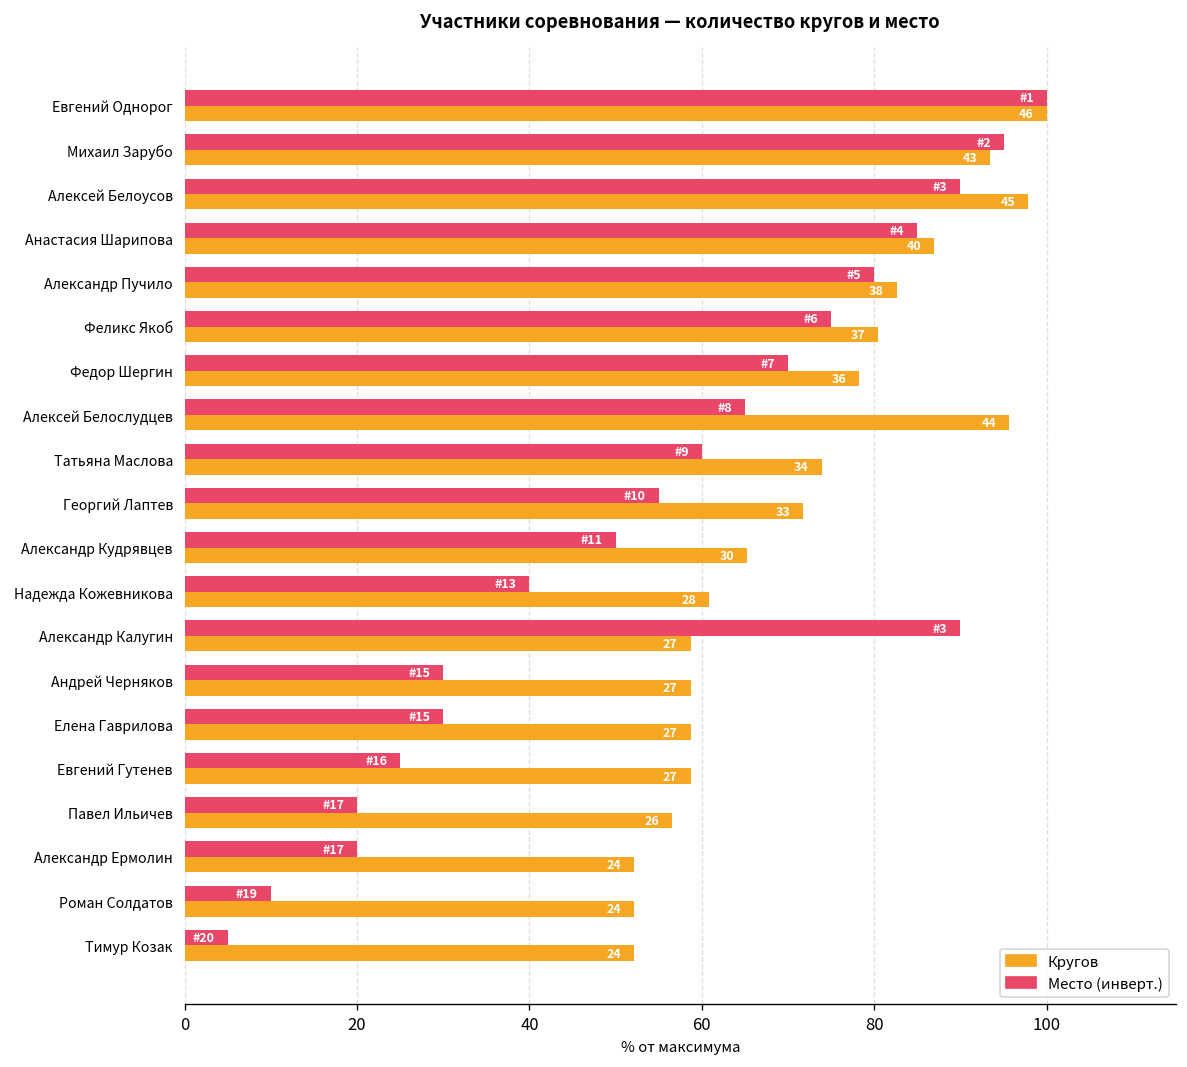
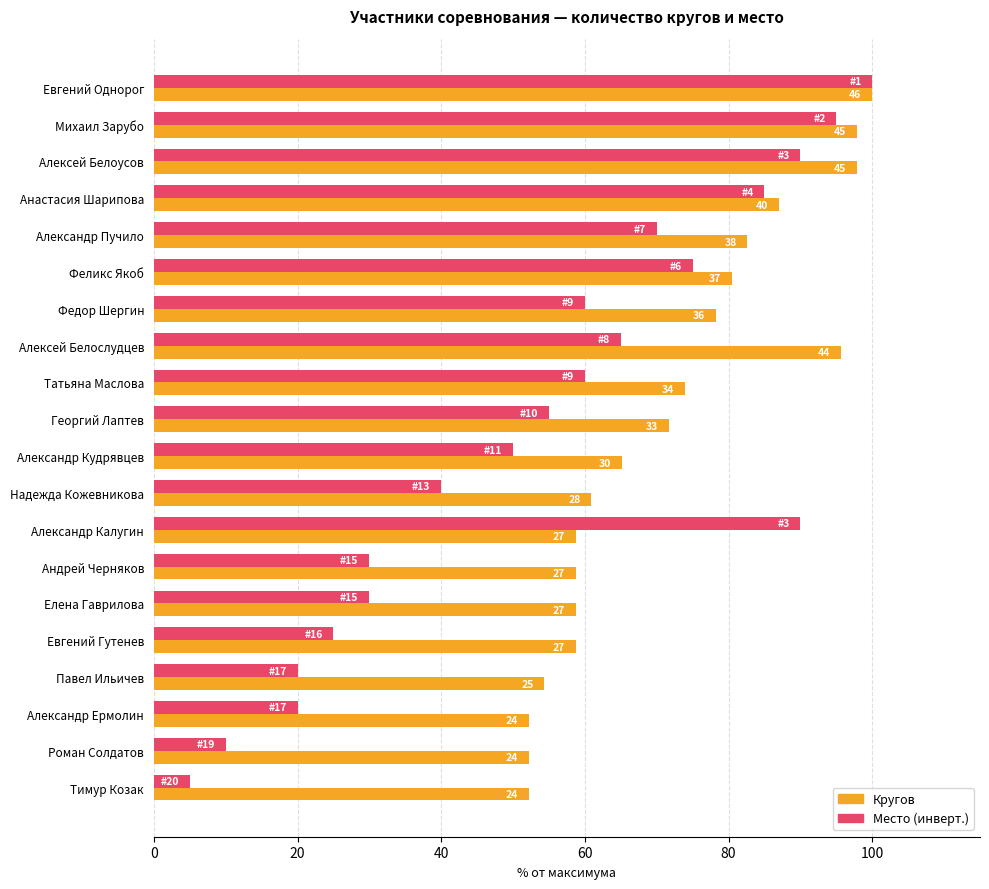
Кругов, Михаил Зарубо: 43 -> 45
Место (инверт.), Александр Пучило: 5 -> 7
Место (инверт.), Федор Шергин: 7 -> 9
Кругов, Павел Ильичев: 26 -> 25
